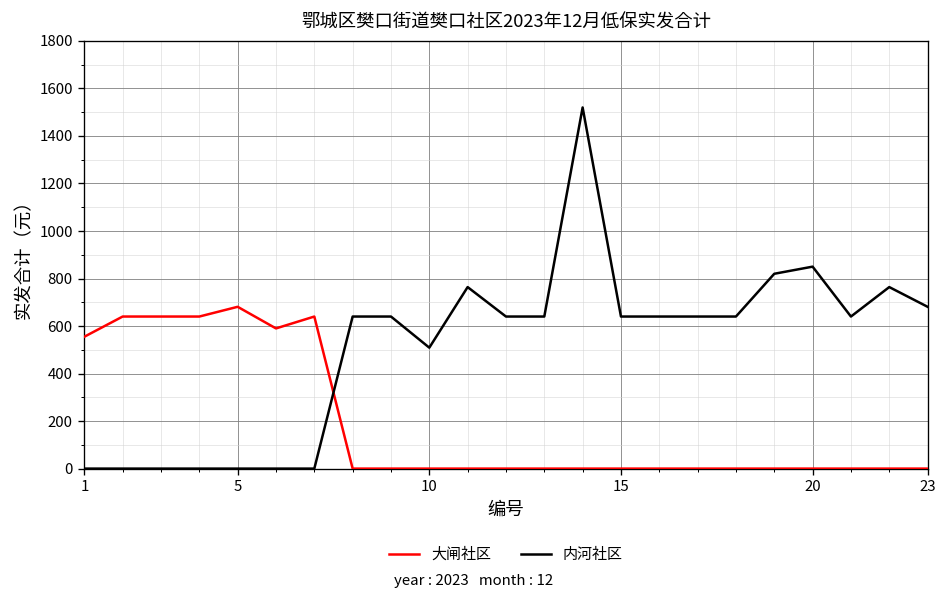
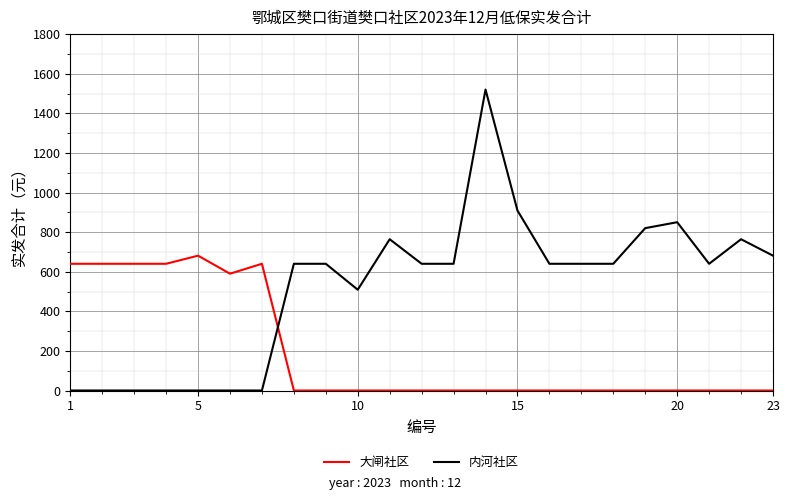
大闸社区, 1: 560 -> 640
内河社区, 15: 640 -> 910
